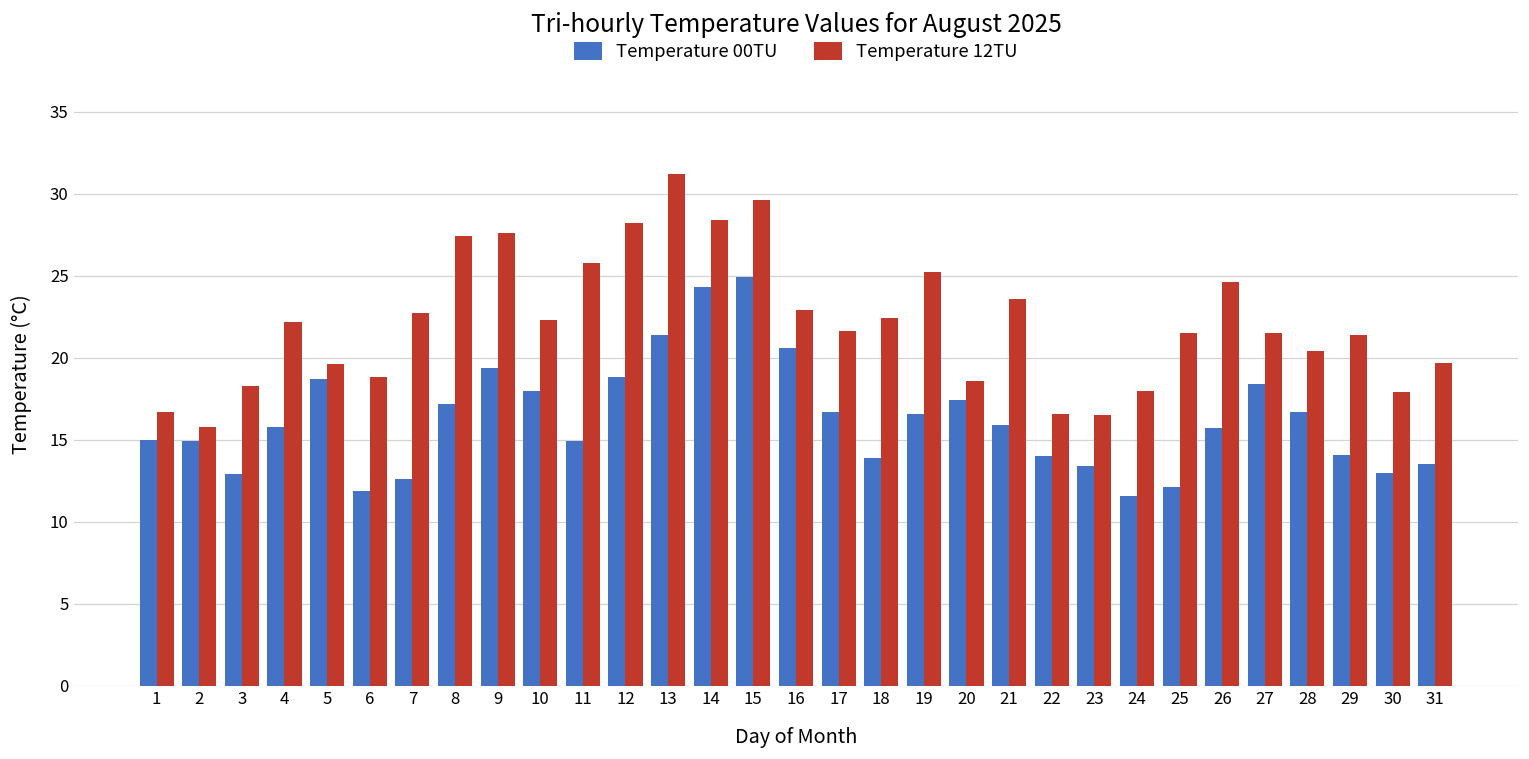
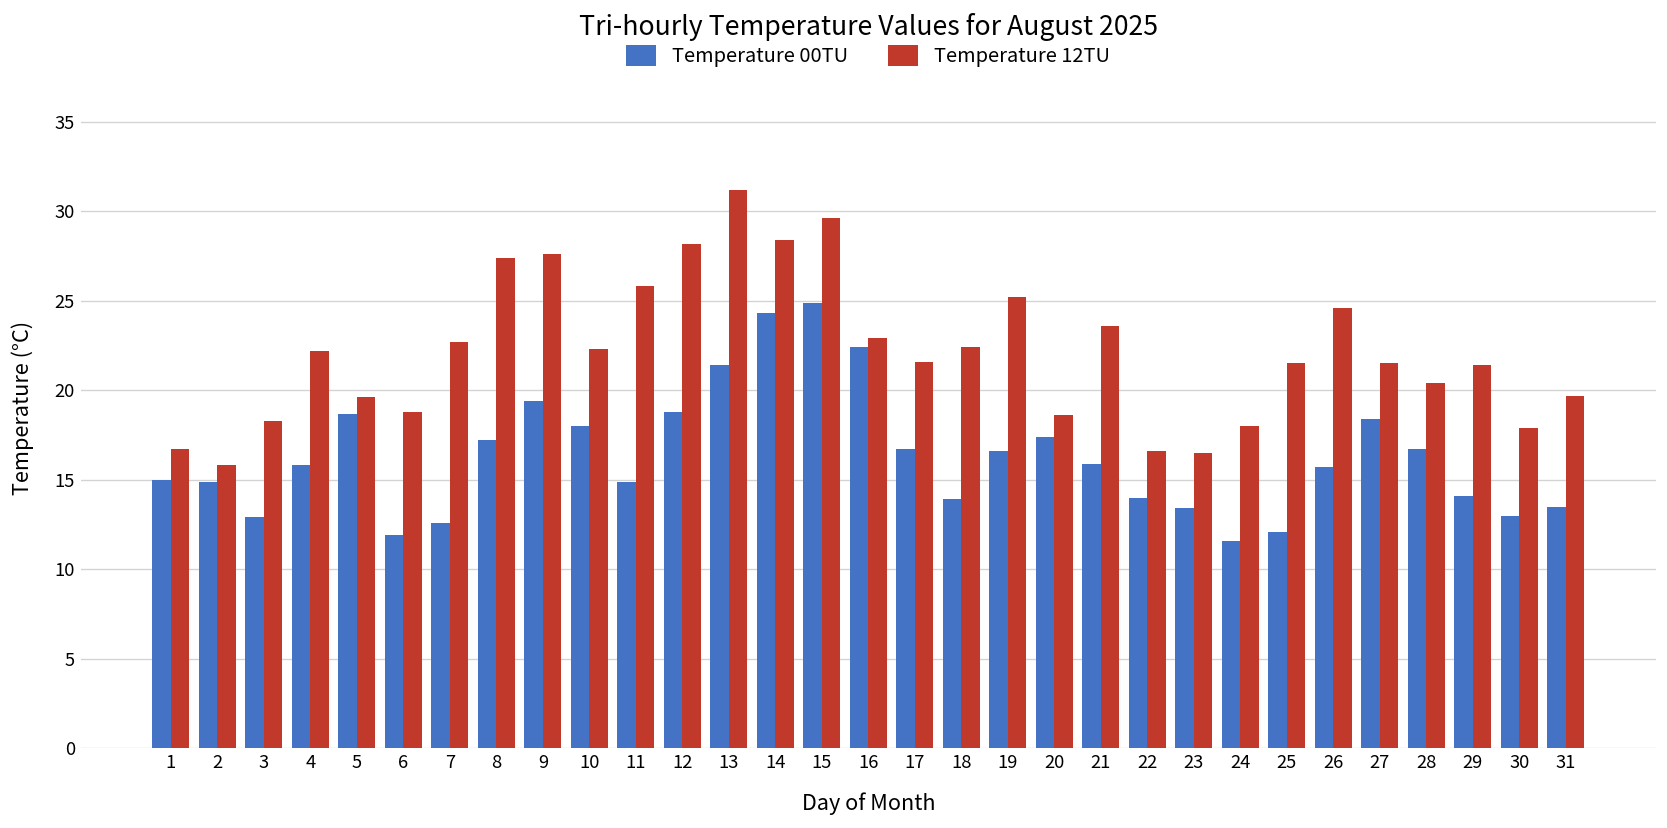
Temperature 00TU, 16: 20.6 -> 22.4
